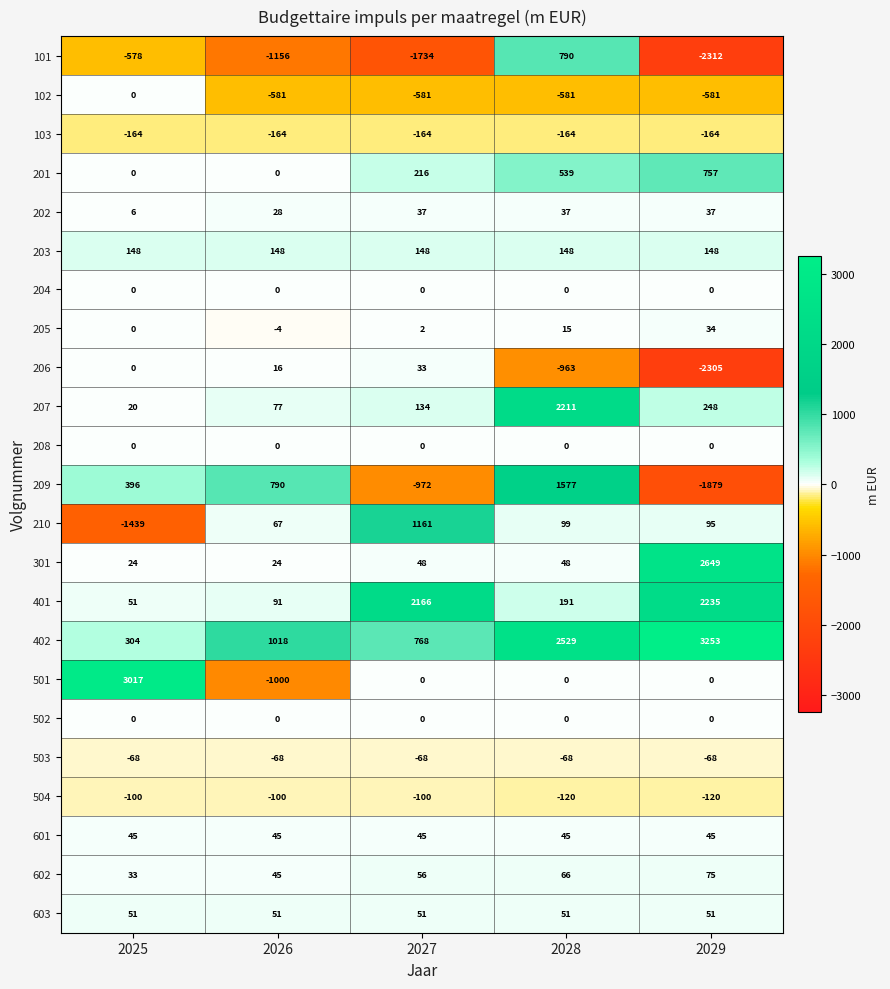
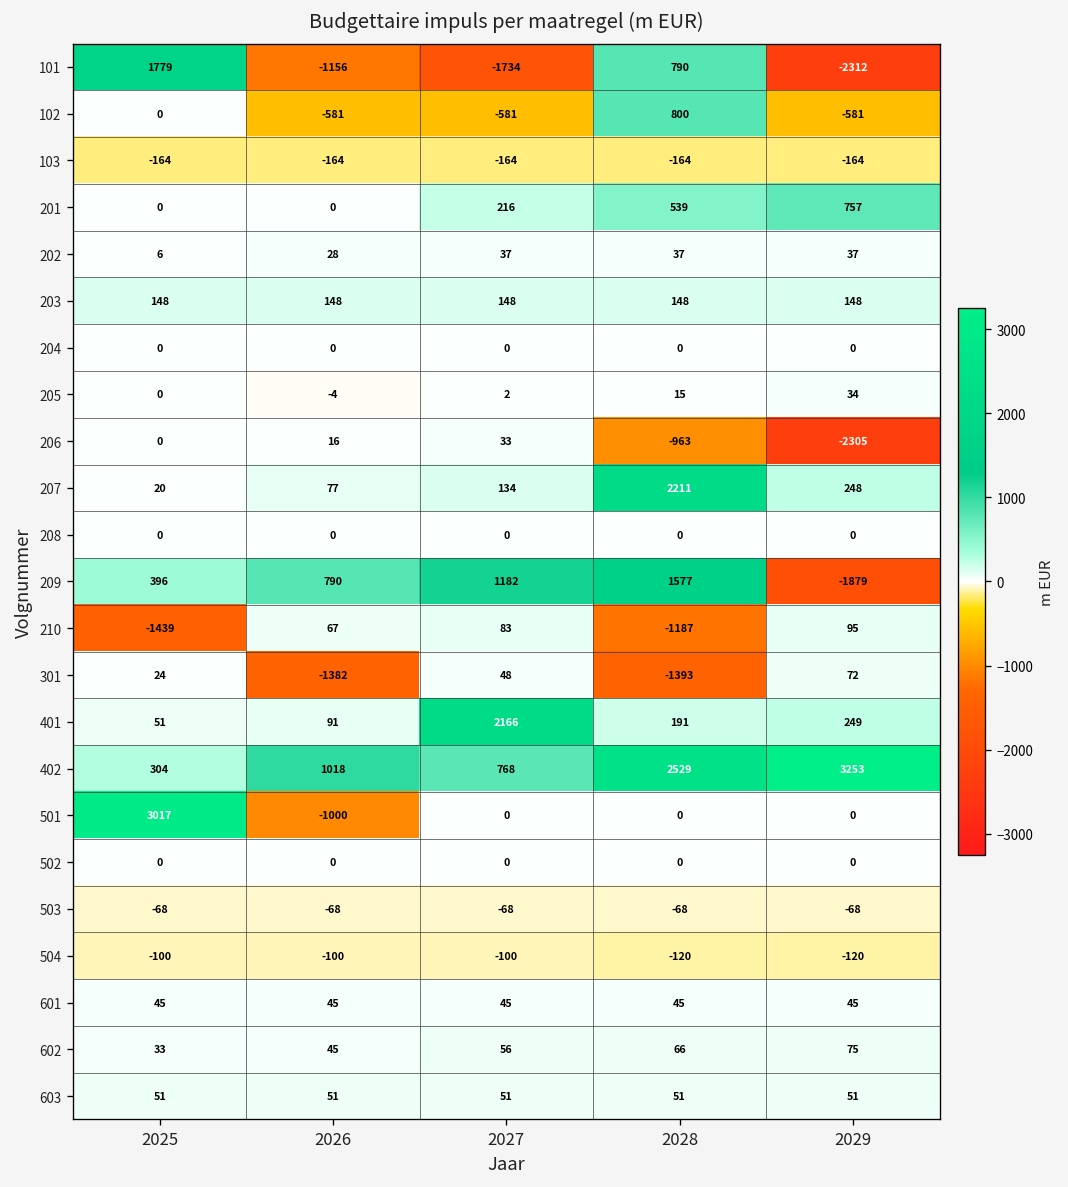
101, 2025: -578 -> 1779
102, 2028: -581 -> 800
209, 2027: -972 -> 1182
210, 2027: 1161 -> 83
210, 2028: 99 -> -1187
301, 2026: 24 -> -1382
301, 2028: 48 -> -1393
301, 2029: 2649 -> 72
401, 2029: 2235 -> 249
